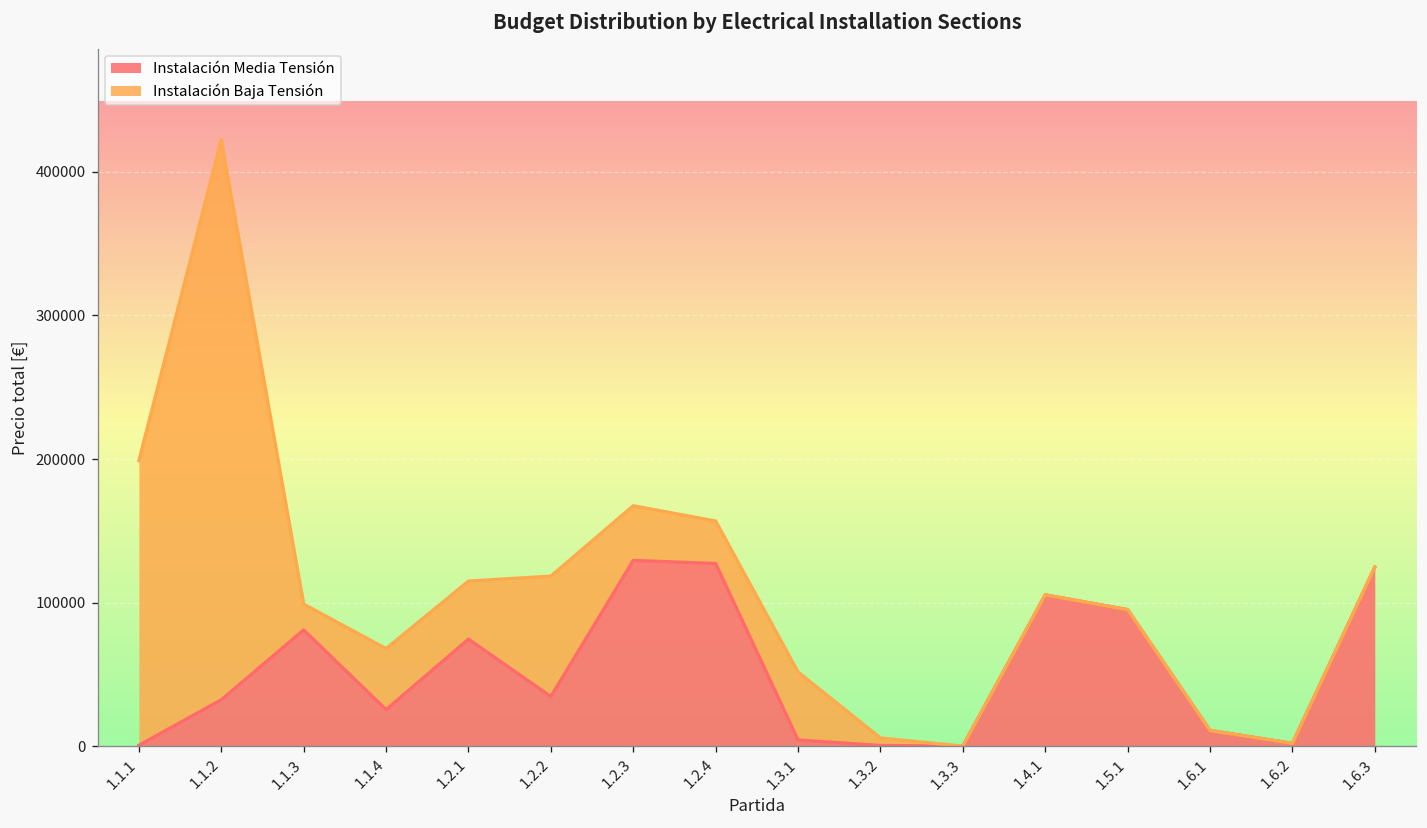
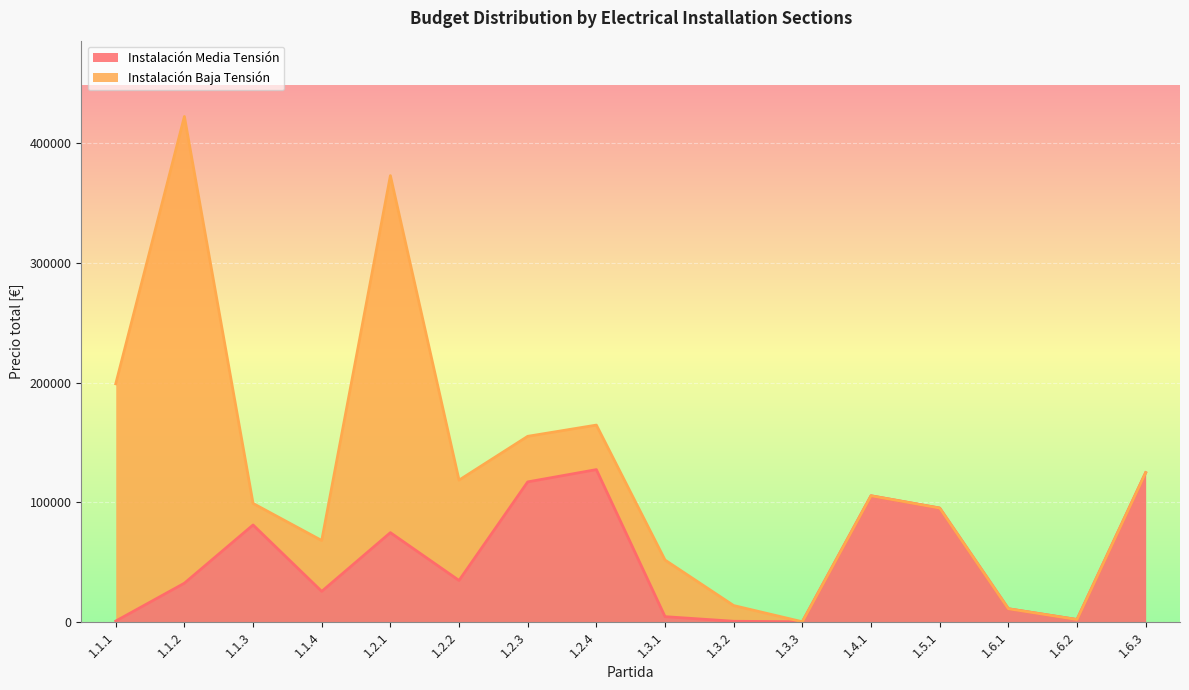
Instalación Baja Tensión, 1.2.1: 40000 -> 298000
Instalación Media Tensión, 1.2.3: 129000 -> 117000
Instalación Baja Tensión, 1.2.4: 30000 -> 37000
Instalación Baja Tensión, 1.3.2: 5000 -> 13000
